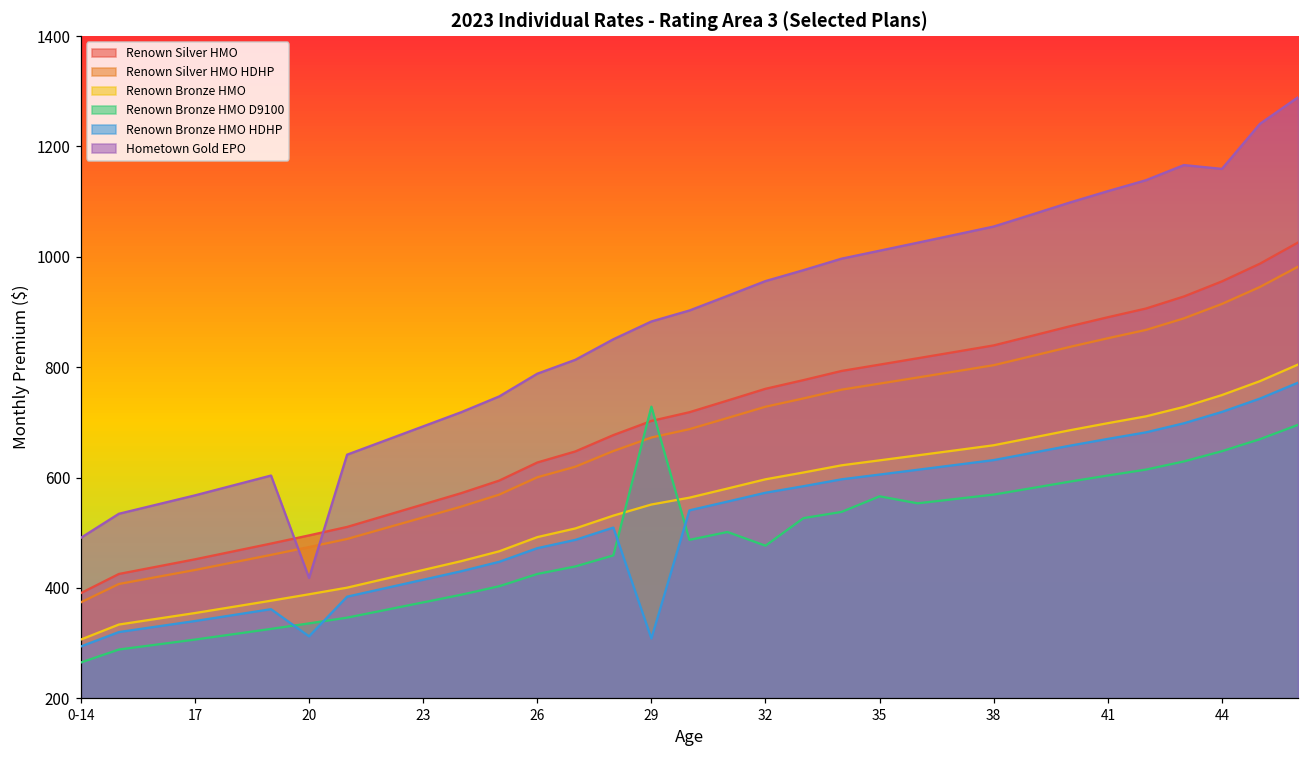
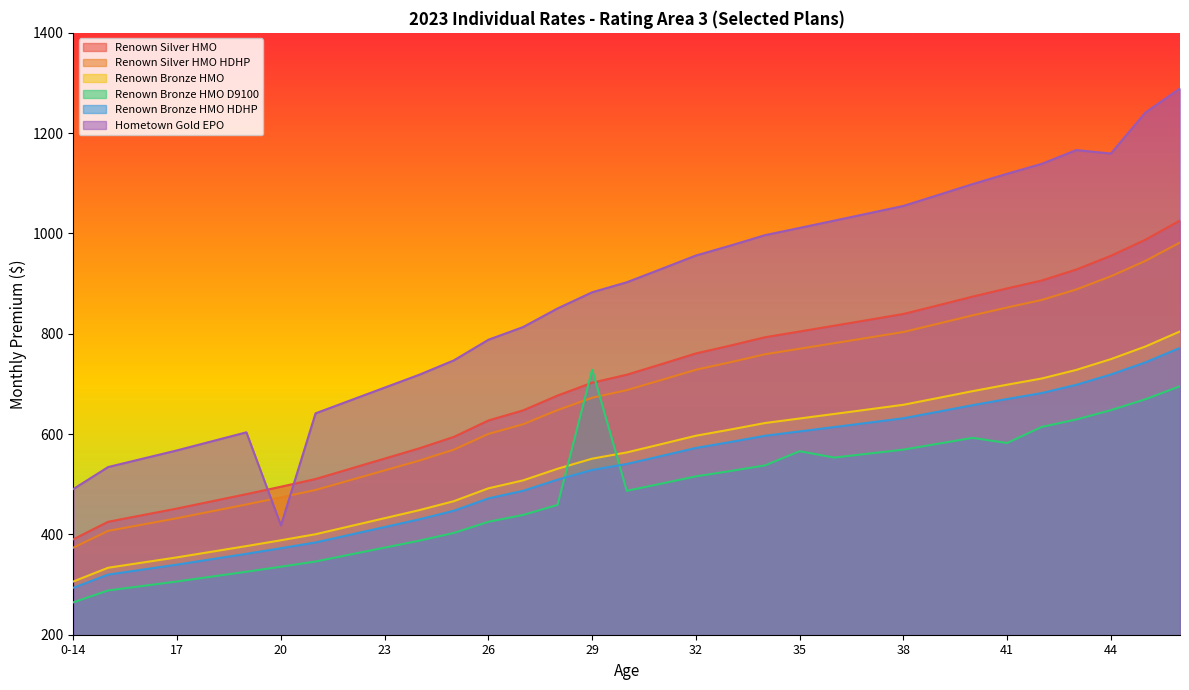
Renown Bronze HMO HDHP, 20: 310 -> 370
Renown Bronze HMO HDHP, 29: 310 -> 530
Renown Bronze HMO D9100, 32: 480 -> 520
Renown Bronze HMO D9100, 41: 600 -> 580
